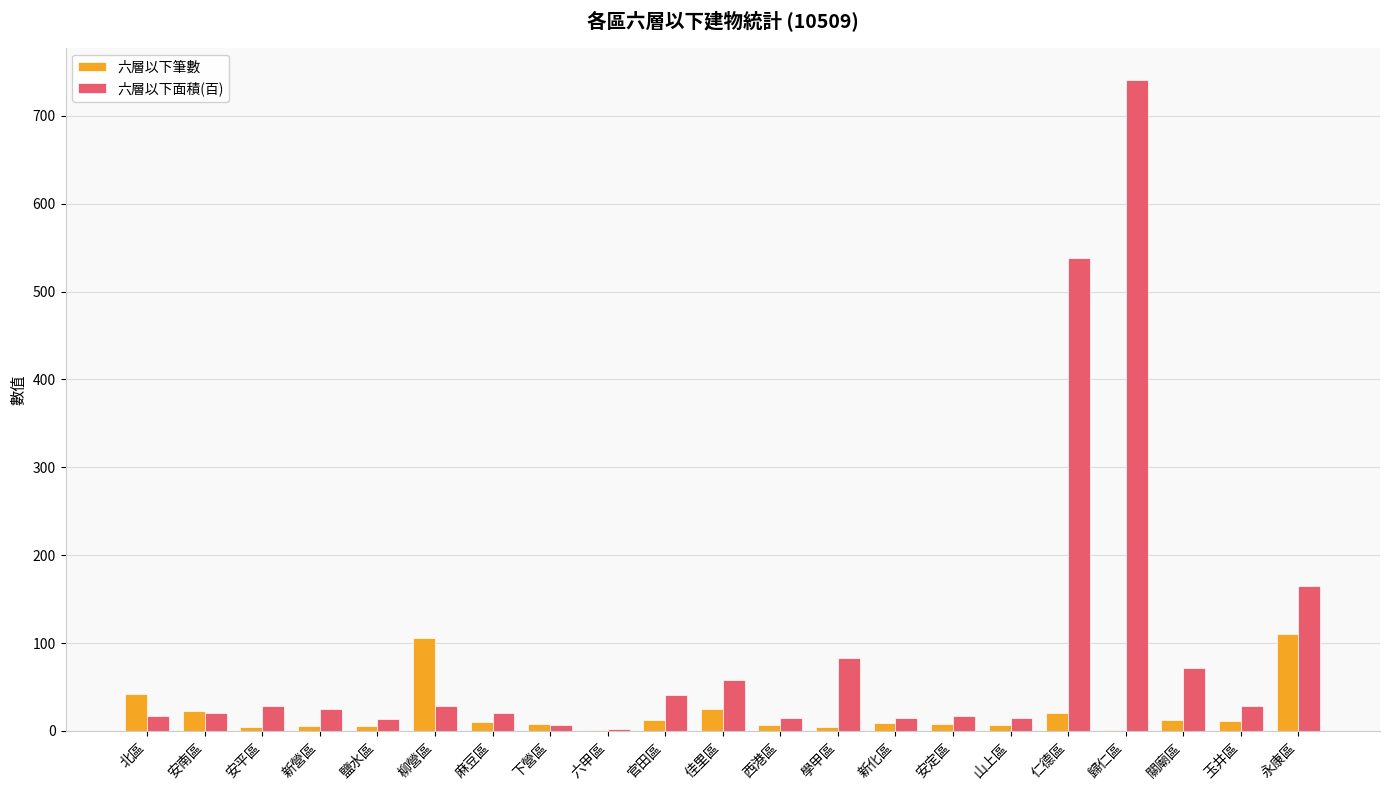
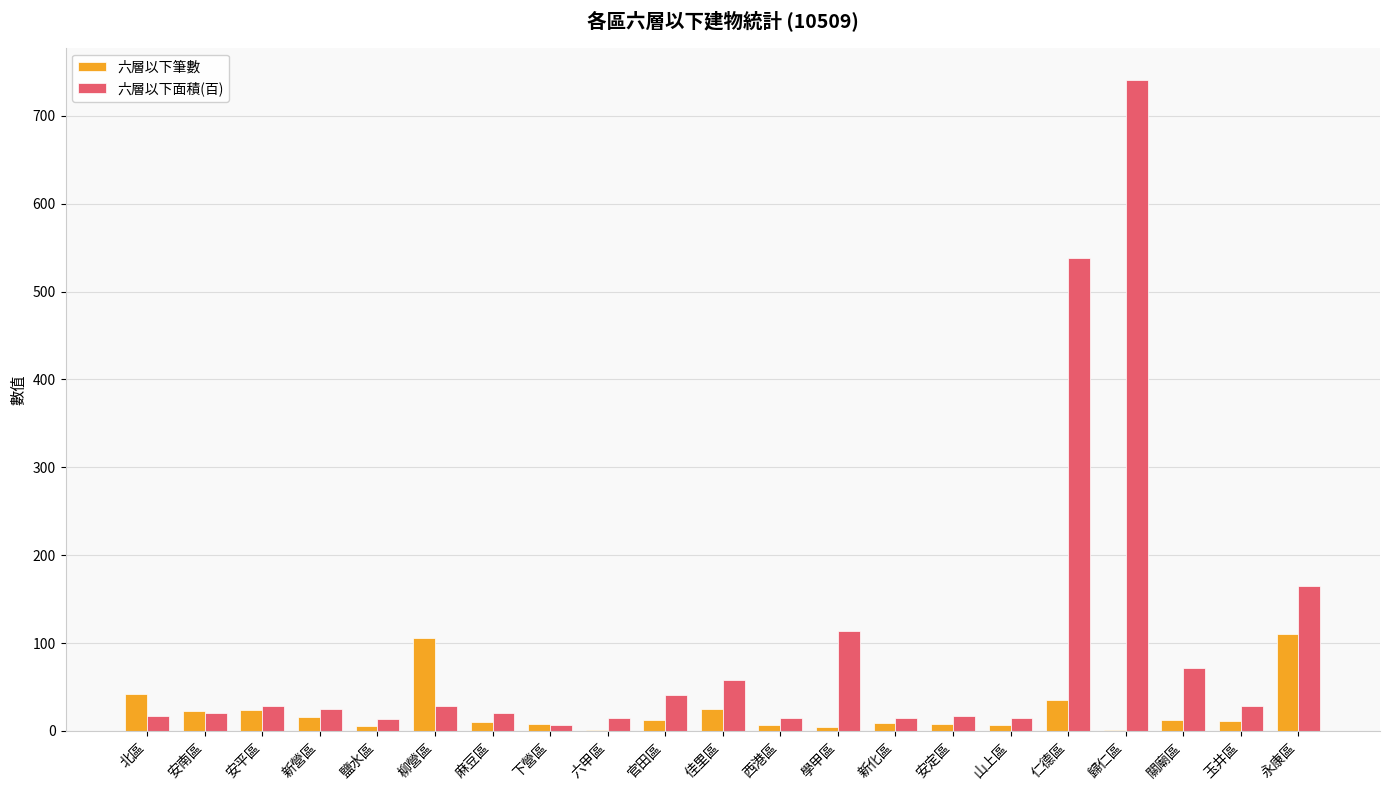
六層以下筆數, 安平區: 0 -> 20
六層以下筆數, 新營區: 10 -> 20
六層以下面積(百), 六甲區: 0 -> 10
六層以下面積(百), 學甲區: 80 -> 110
六層以下筆數, 仁德區: 20 -> 40
